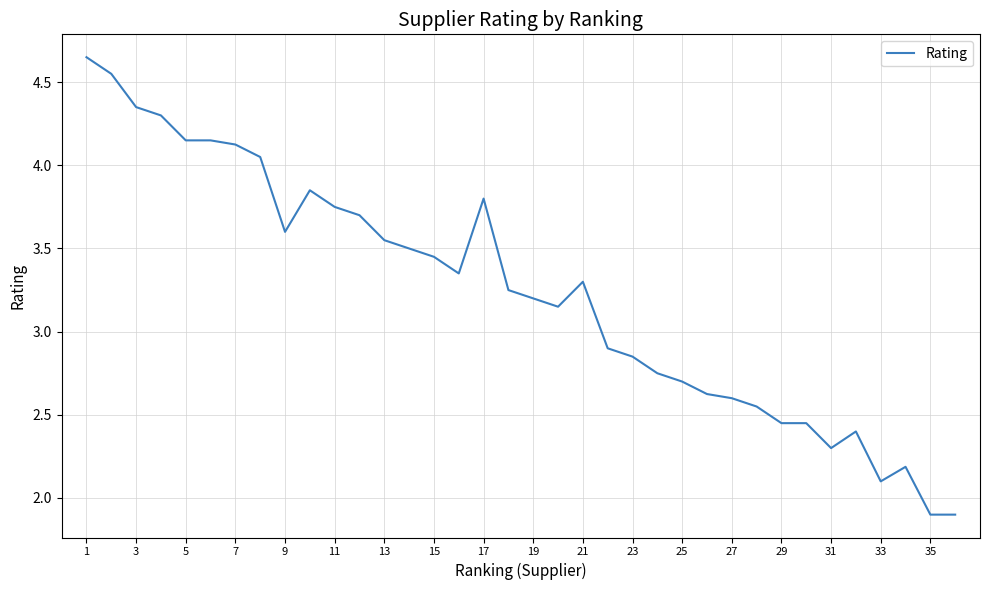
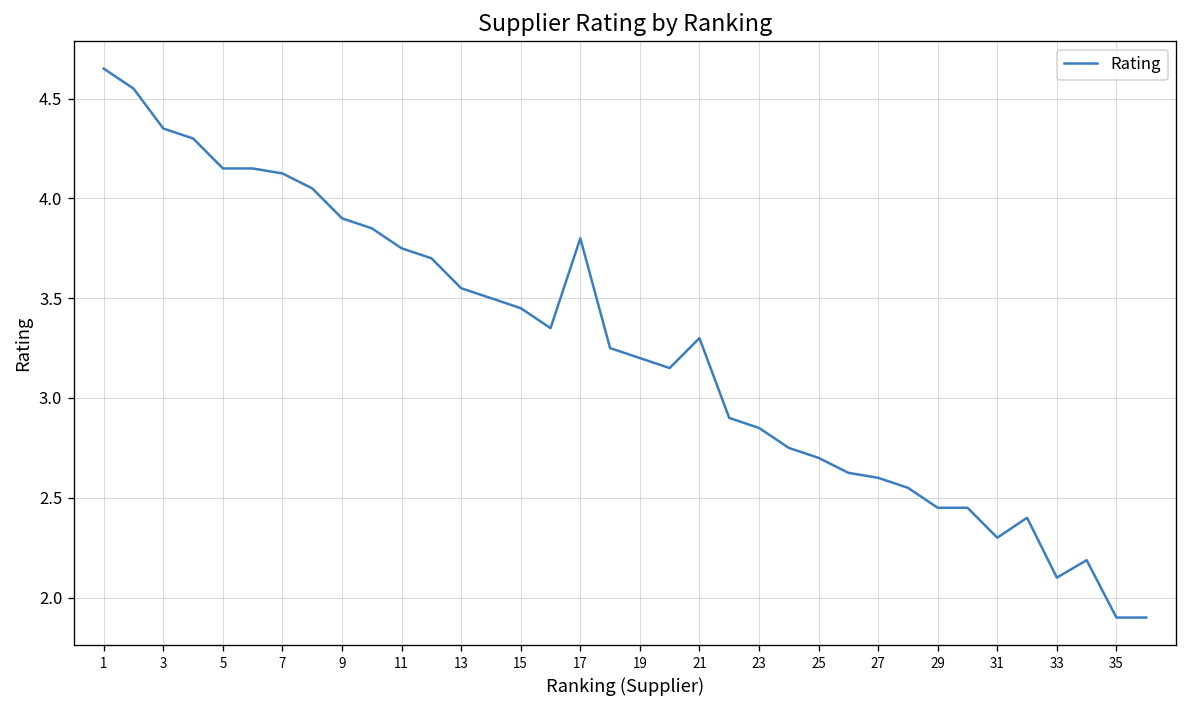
9: 3.6 -> 3.9
